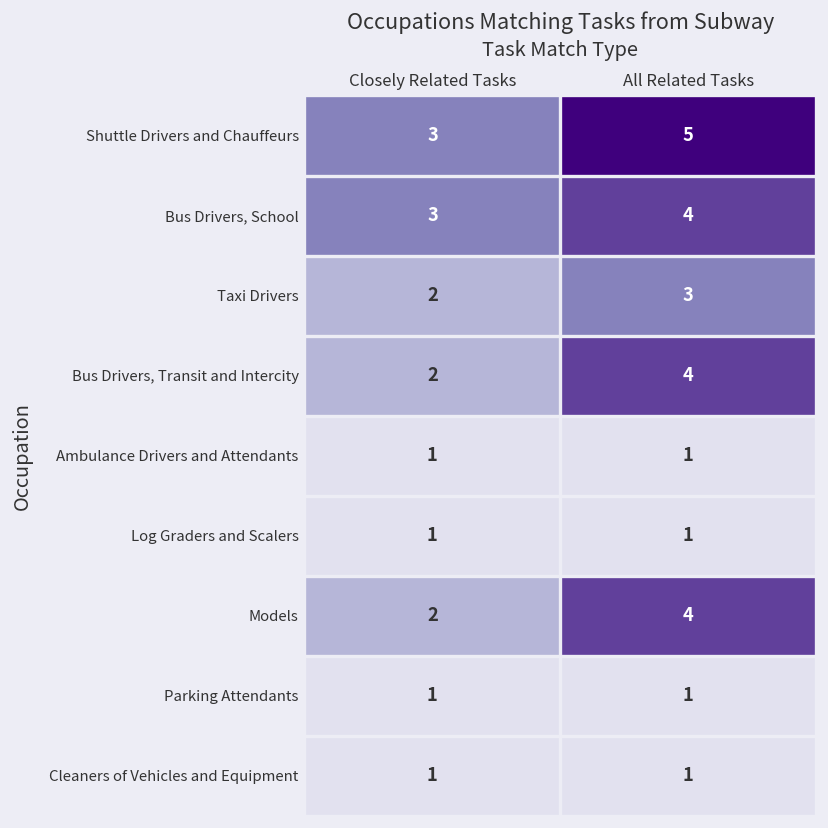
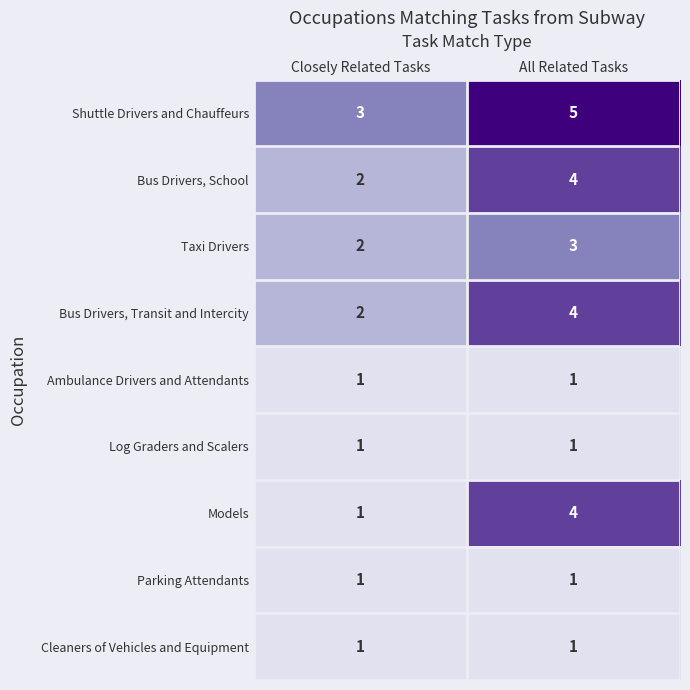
Bus Drivers, School, Closely Related Tasks: 3 -> 2
Models, Closely Related Tasks: 2 -> 1
